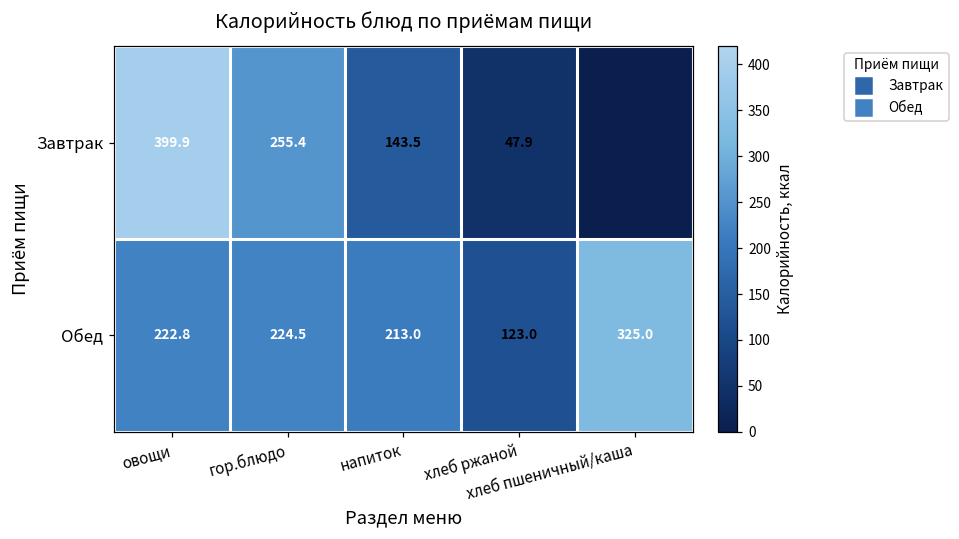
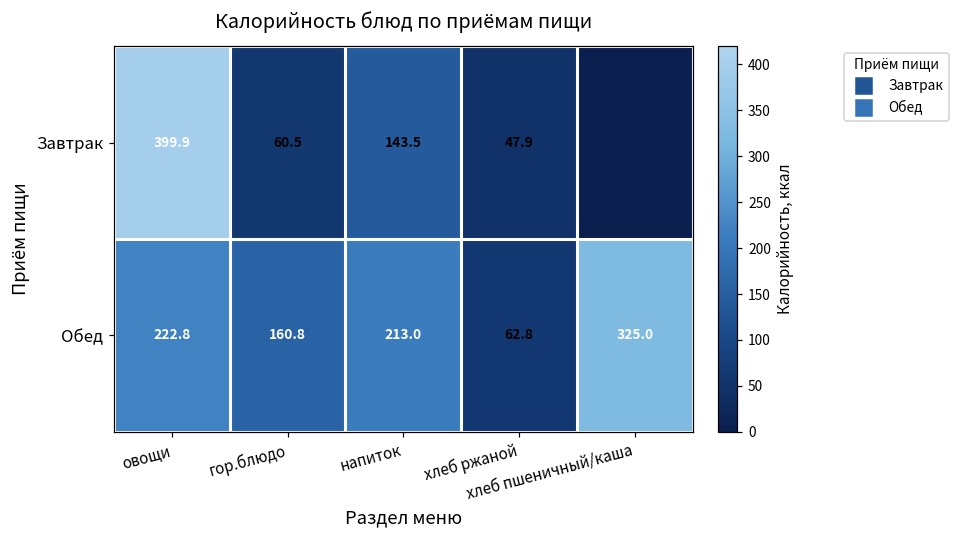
Завтрак, гор.блюдо: 255.4 -> 60.5
Обед, гор.блюдо: 224.5 -> 160.8
Обед, хлеб ржаной: 123.0 -> 62.8
